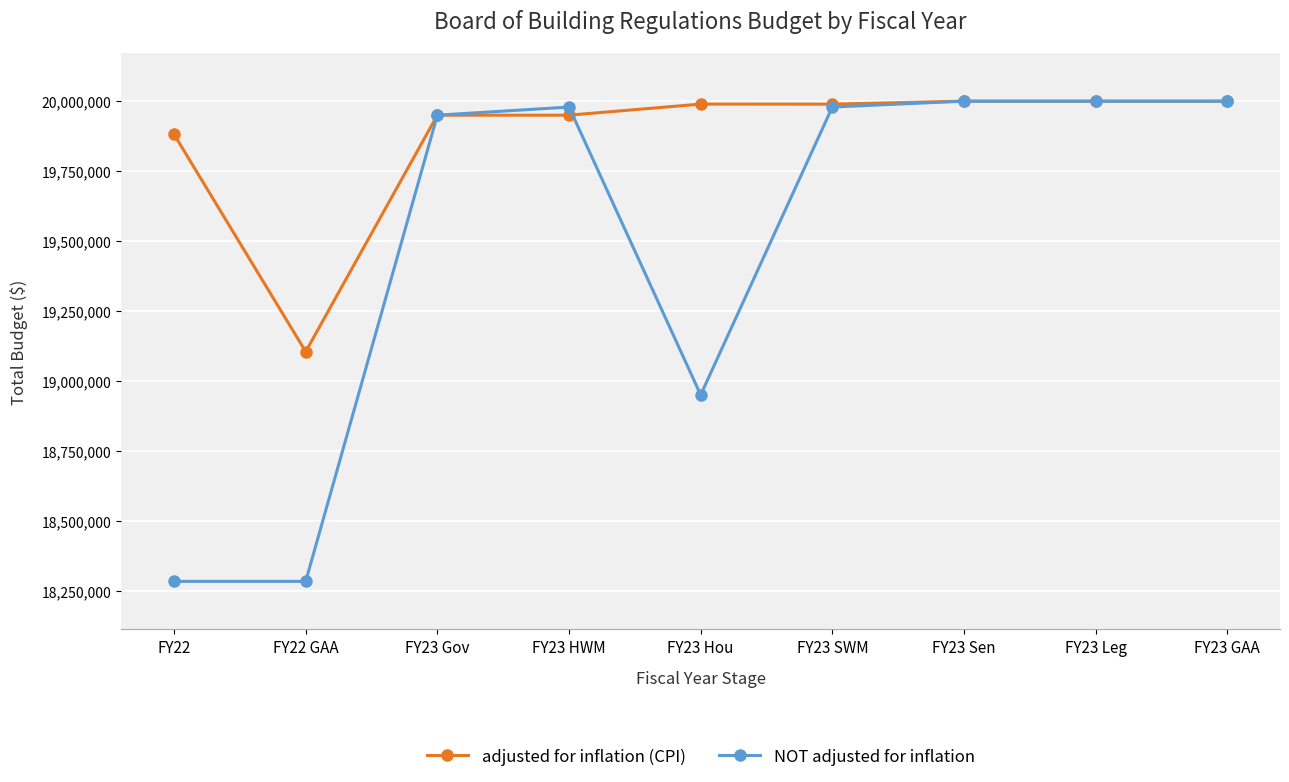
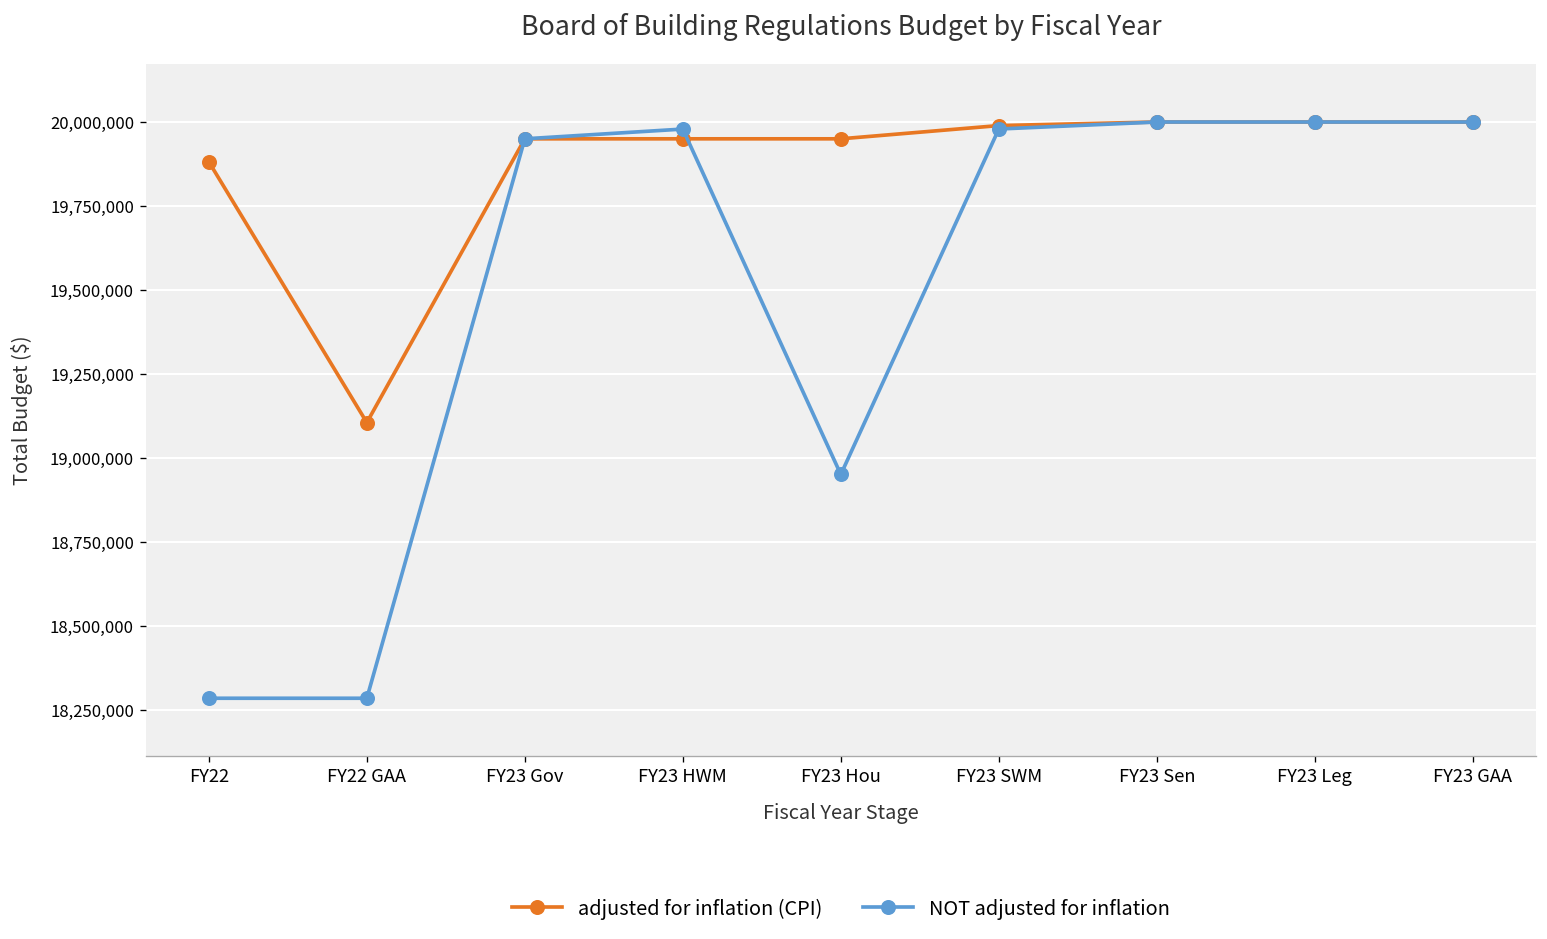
adjusted for inflation (CPI), FY23 Hou: 19,990,000 -> 19,950,000
